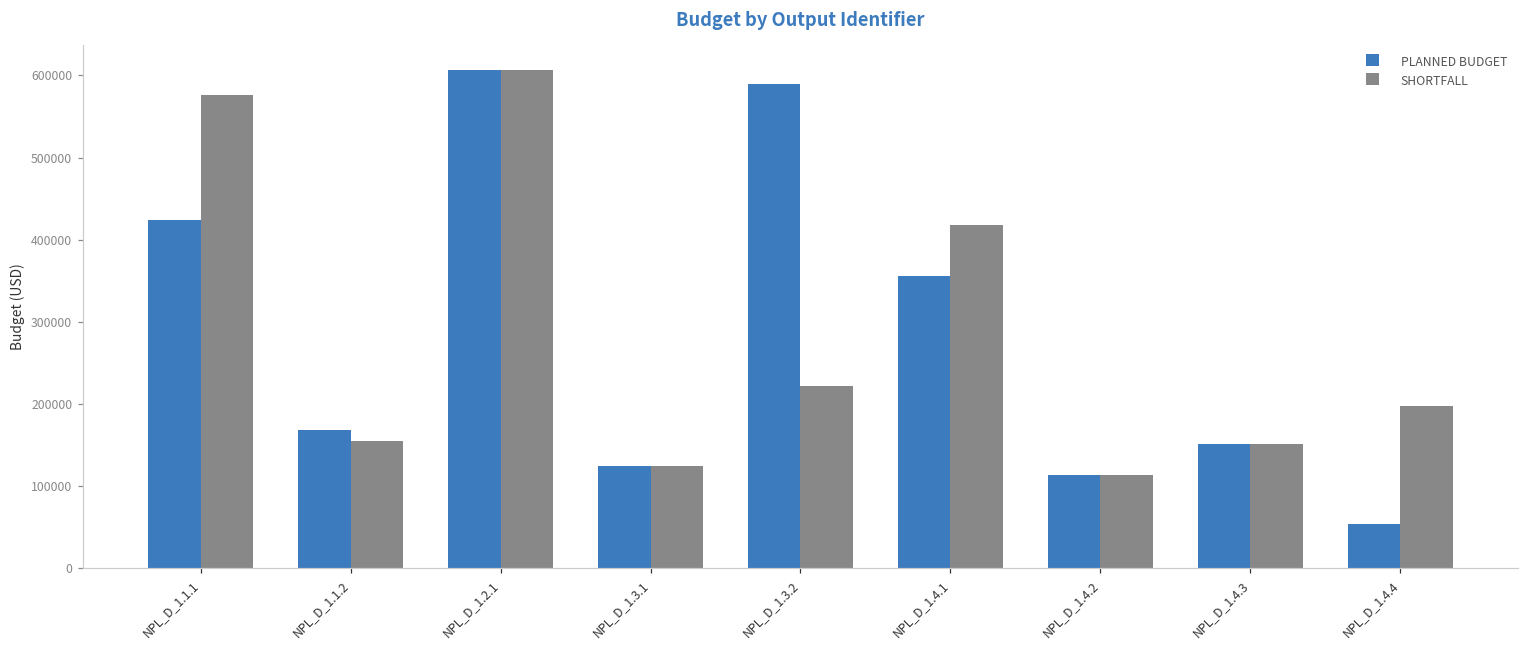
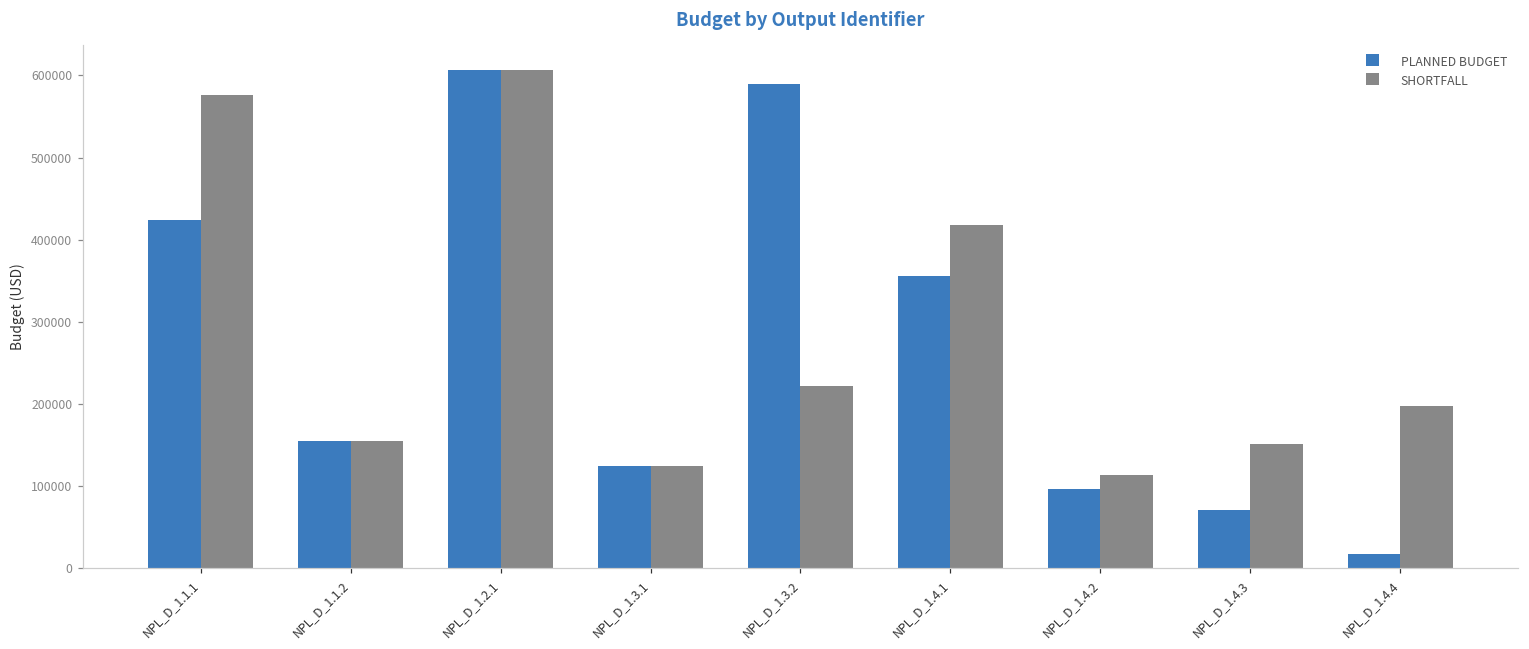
PLANNED BUDGET, NPL_D_1.1.2: 170000 -> 150000
PLANNED BUDGET, NPL_D_1.4.2: 110000 -> 100000
PLANNED BUDGET, NPL_D_1.4.3: 150000 -> 70000
PLANNED BUDGET, NPL_D_1.4.4: 50000 -> 20000
